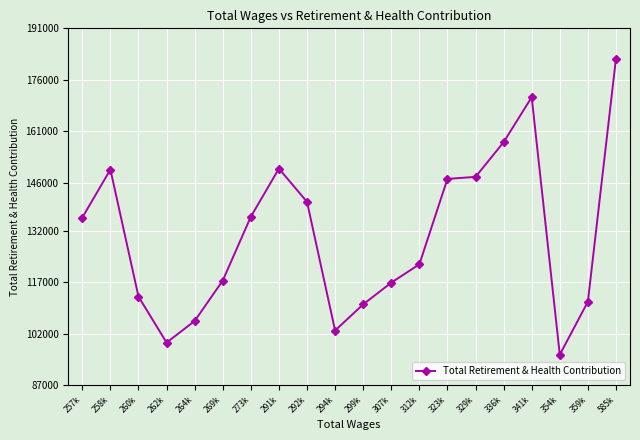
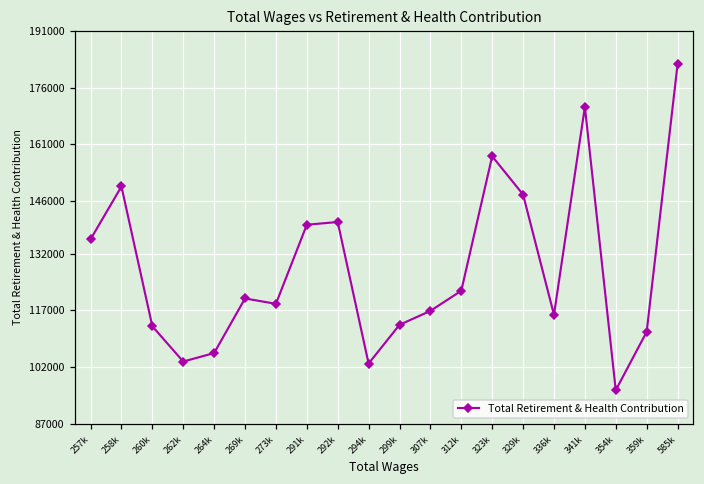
262k: 99000 -> 103000
269k: 117000 -> 120000
273k: 136000 -> 119000
291k: 150000 -> 140000
299k: 111000 -> 113000
323k: 147000 -> 158000
336k: 158000 -> 116000
